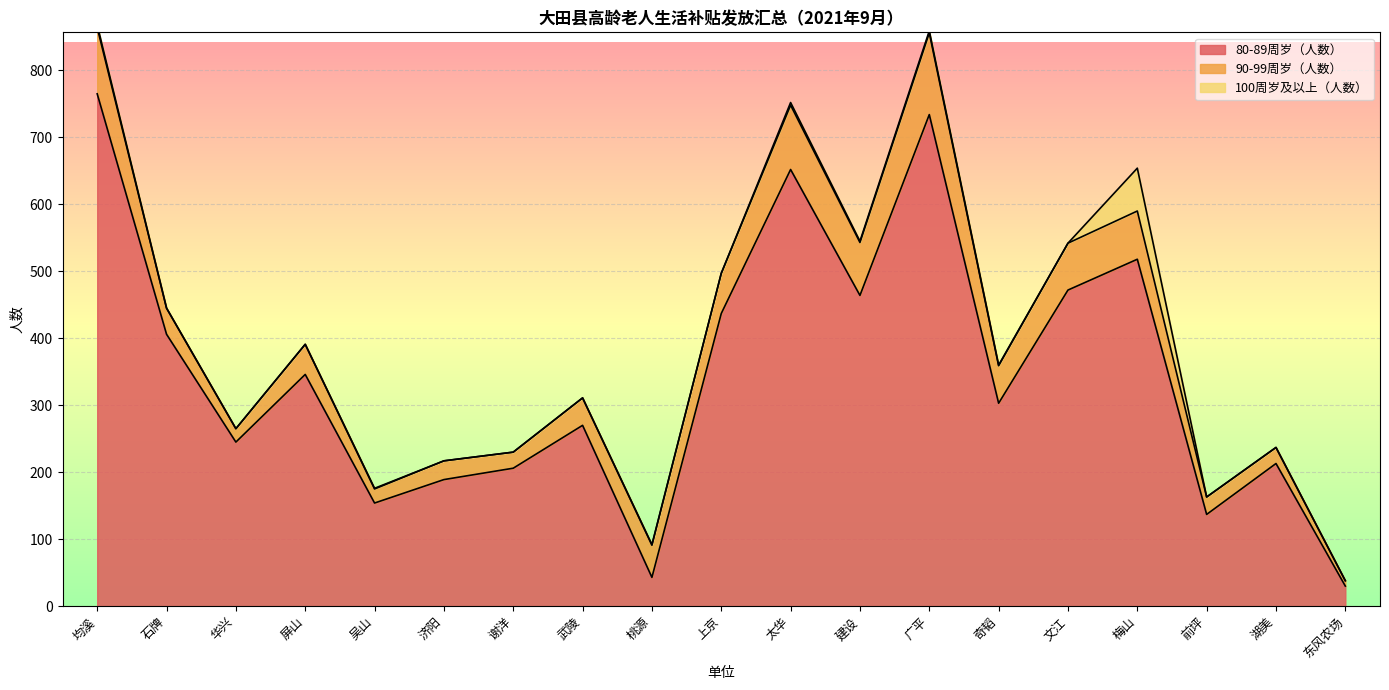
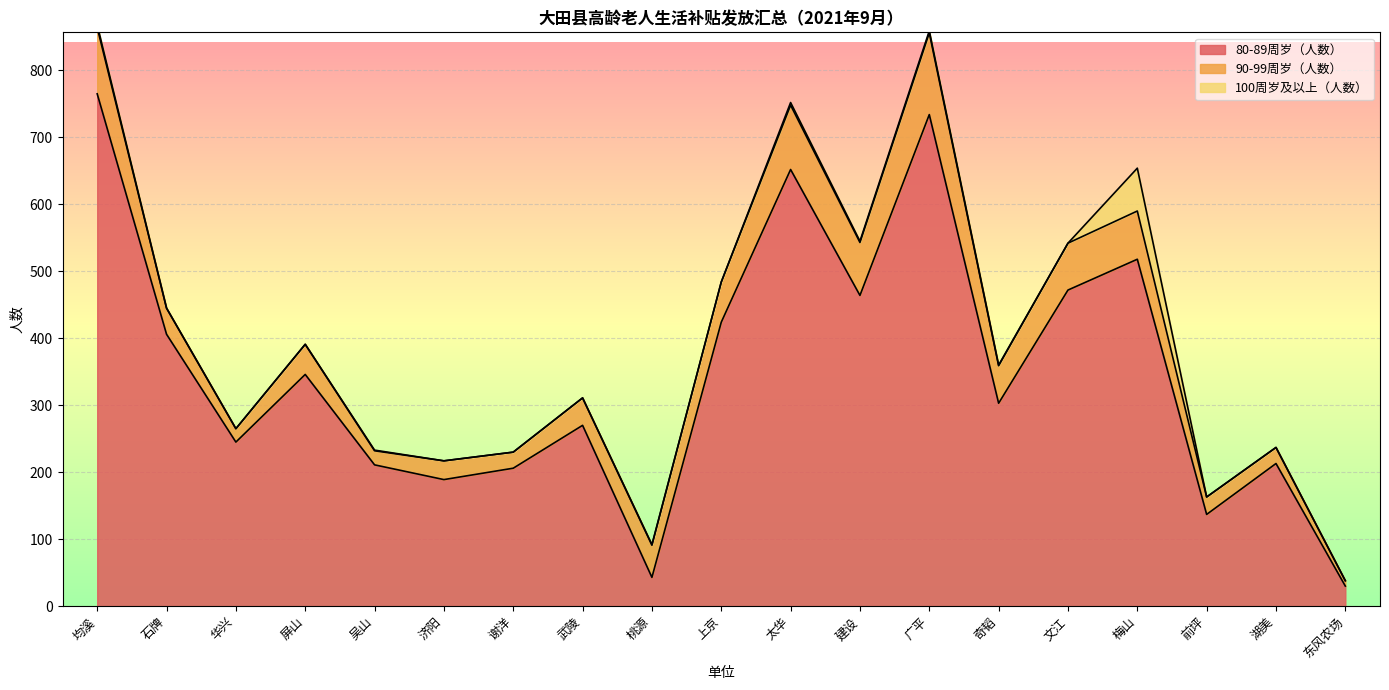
80-89周岁（人数）, 吴山: 150 -> 210
80-89周岁（人数）, 上京: 440 -> 420
